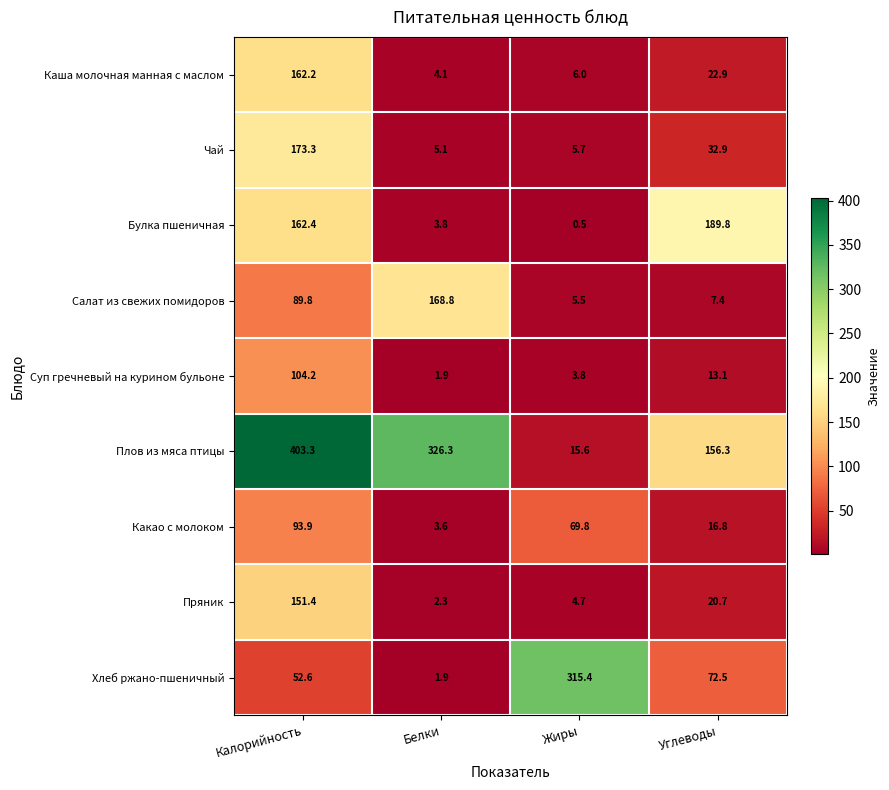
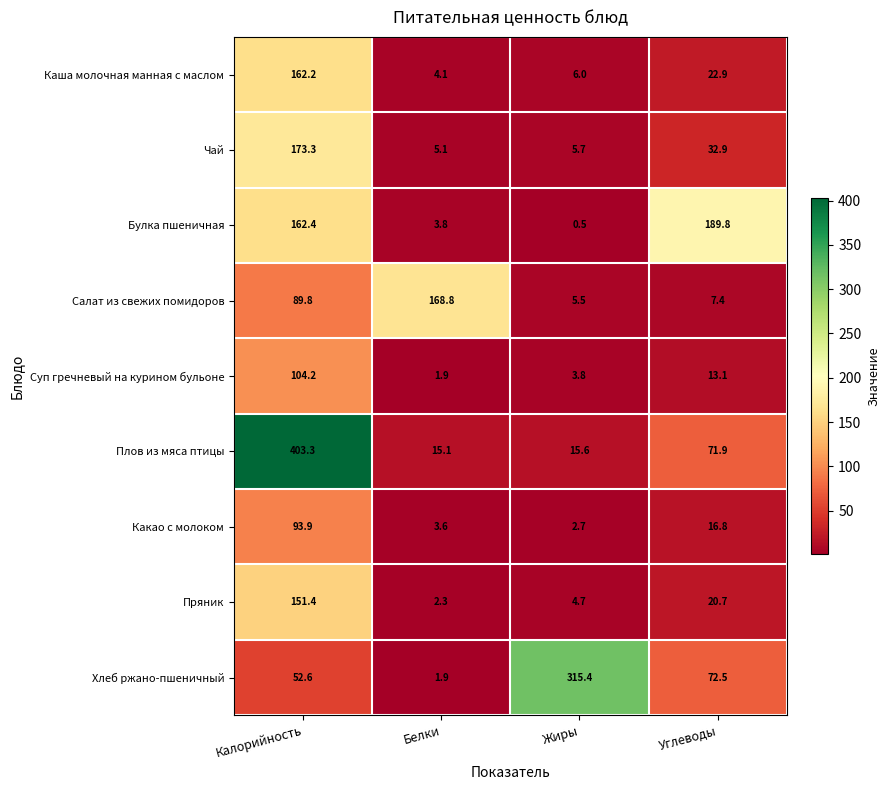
Плов из мяса птицы, Белки: 326.3 -> 15.1
Плов из мяса птицы, Углеводы: 156.3 -> 71.9
Какао с молоком, Жиры: 69.8 -> 2.7
